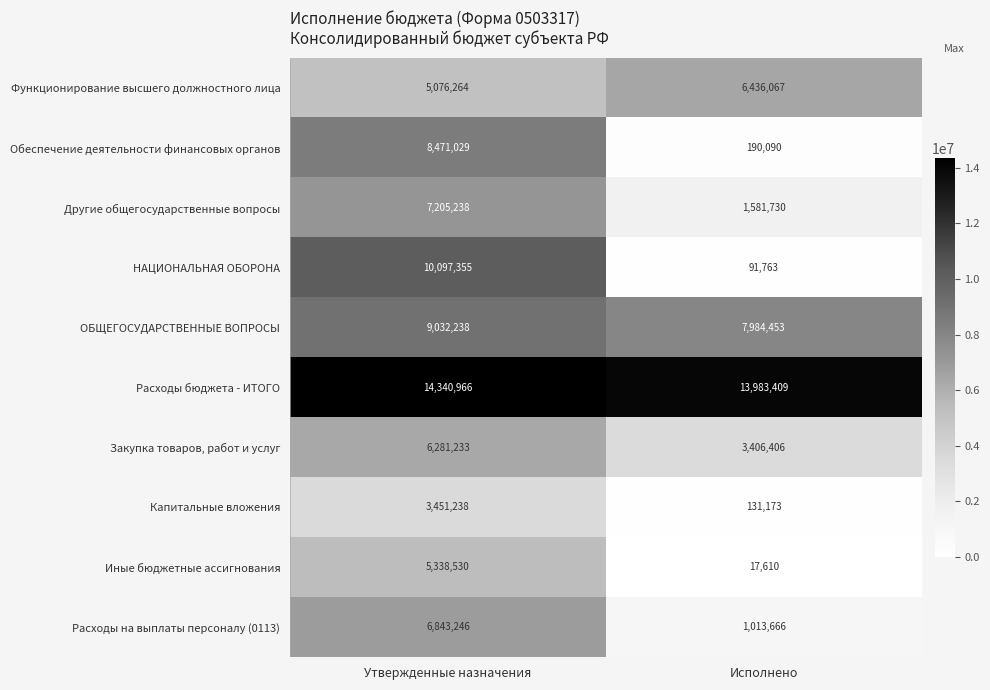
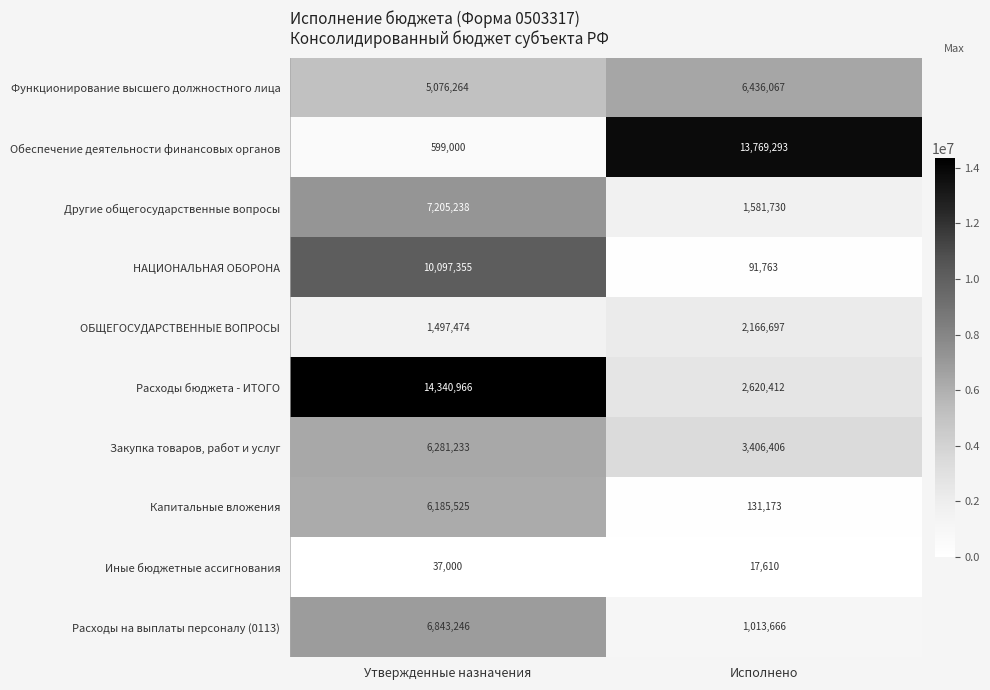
Обеспечение деятельности финансовых органов, Утвержденные назначения: 8,471,029 -> 599,000
Обеспечение деятельности финансовых органов, Исполнено: 190,090 -> 13,769,293
ОБЩЕГОСУДАРСТВЕННЫЕ ВОПРОСЫ, Утвержденные назначения: 9,032,238 -> 1,497,474
ОБЩЕГОСУДАРСТВЕННЫЕ ВОПРОСЫ, Исполнено: 7,984,453 -> 2,166,697
Расходы бюджета - ИТОГО, Исполнено: 13,983,409 -> 2,620,412
Капитальные вложения, Утвержденные назначения: 3,451,238 -> 6,185,525
Иные бюджетные ассигнования, Утвержденные назначения: 5,338,530 -> 37,000
